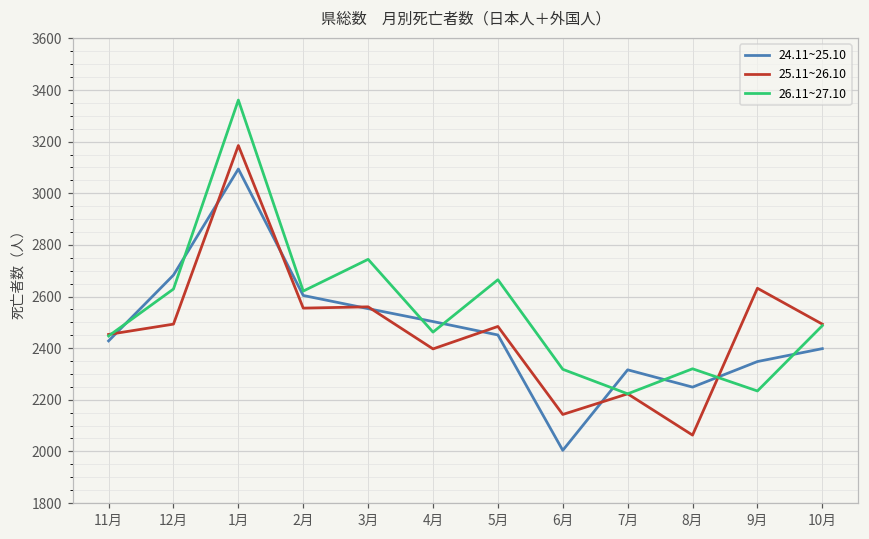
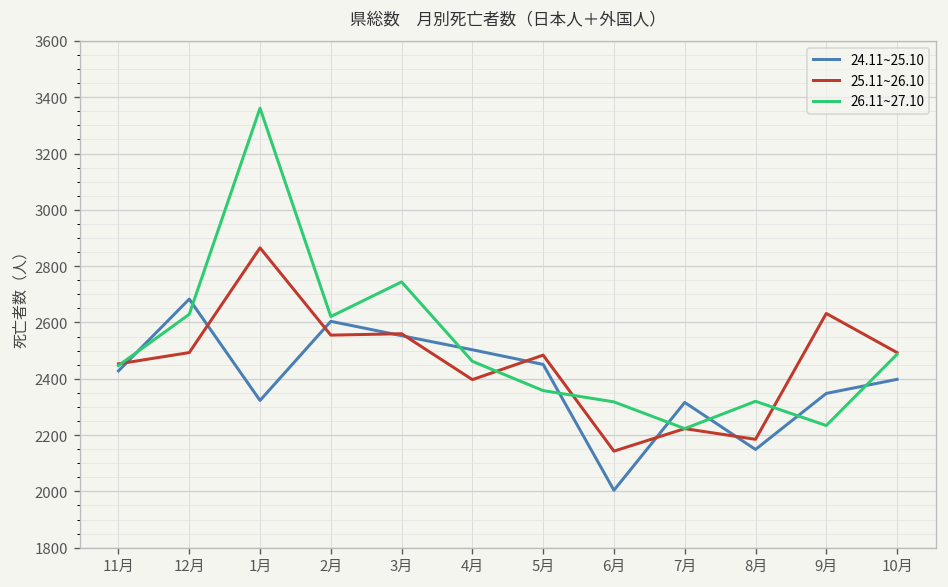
24.11~25.10, 1月: 3090 -> 2320
25.11~26.10, 1月: 3190 -> 2870
26.11~27.10, 5月: 2670 -> 2360
24.11~25.10, 8月: 2250 -> 2150
25.11~26.10, 8月: 2060 -> 2190
